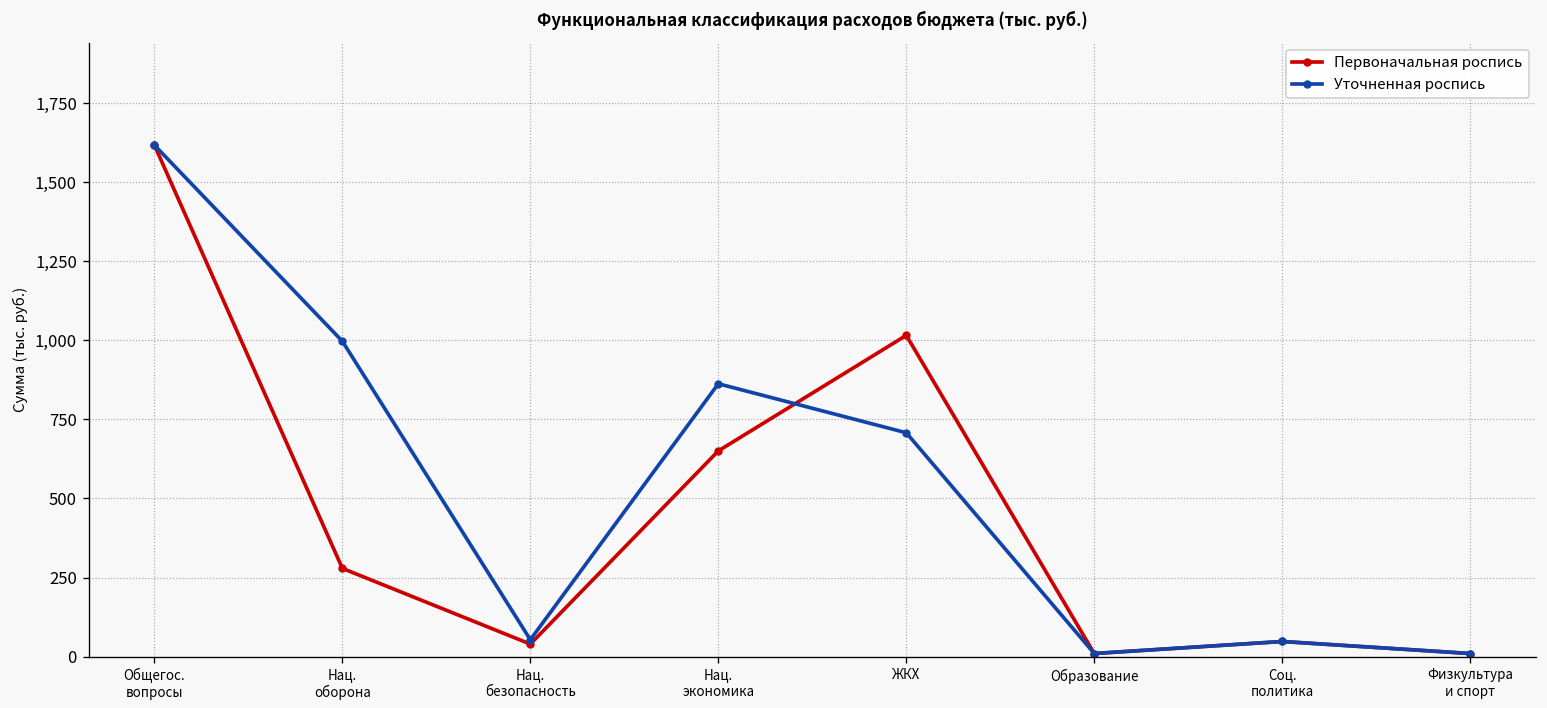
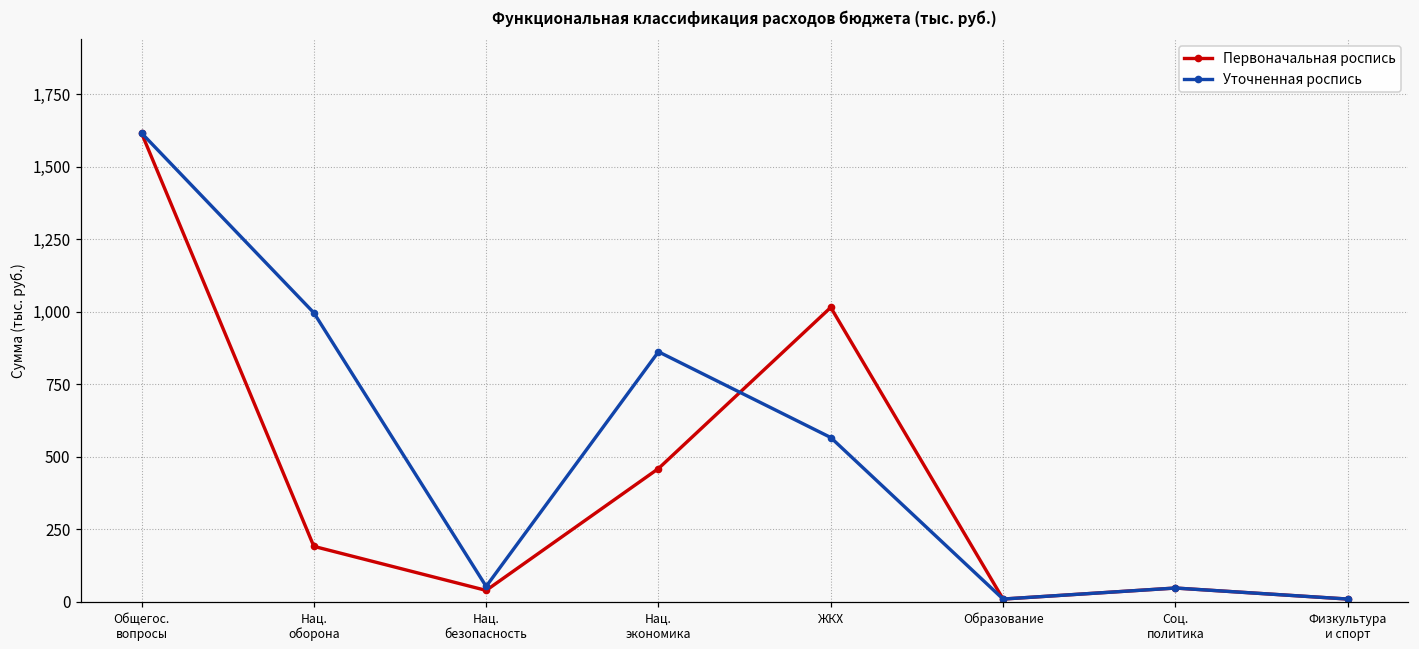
Первоначальная роспись, Нац. оборона: 280 -> 190
Первоначальная роспись, Нац. экономика: 650 -> 460
Уточненная роспись, ЖКХ: 710 -> 570
